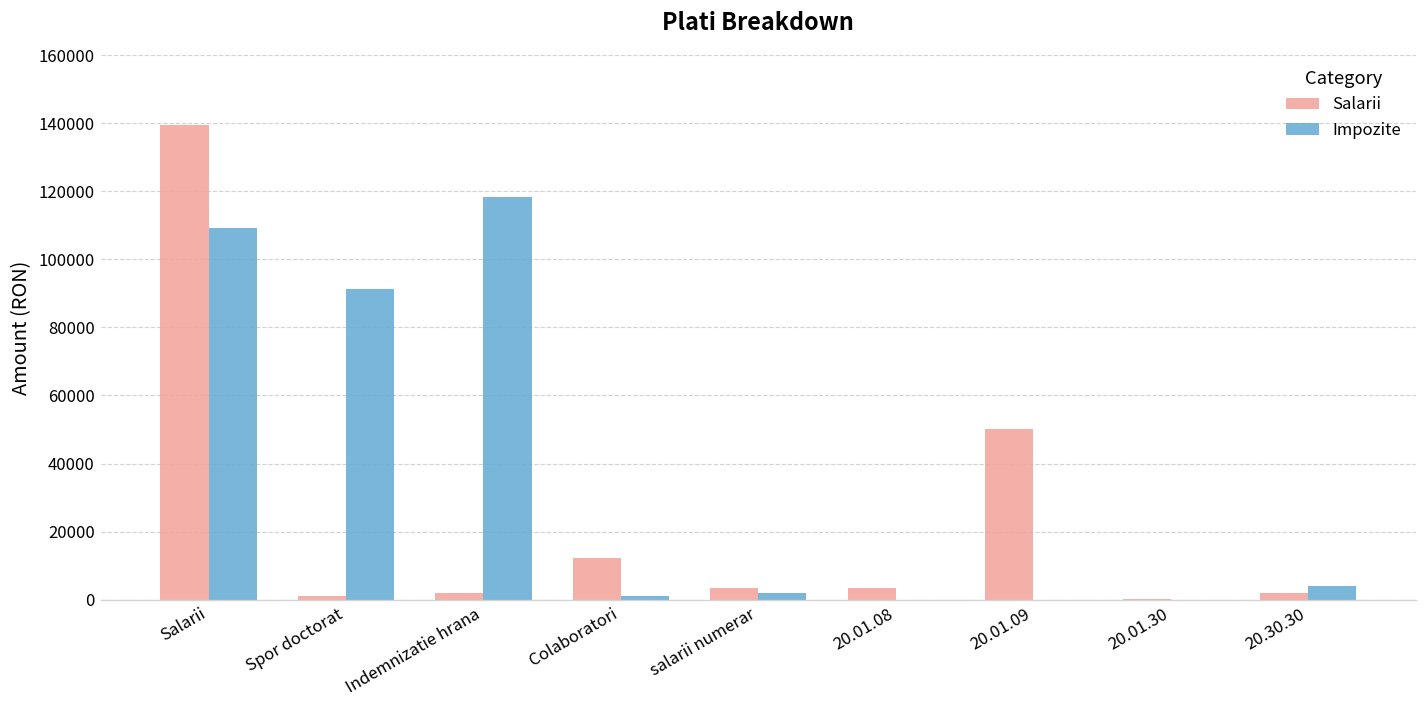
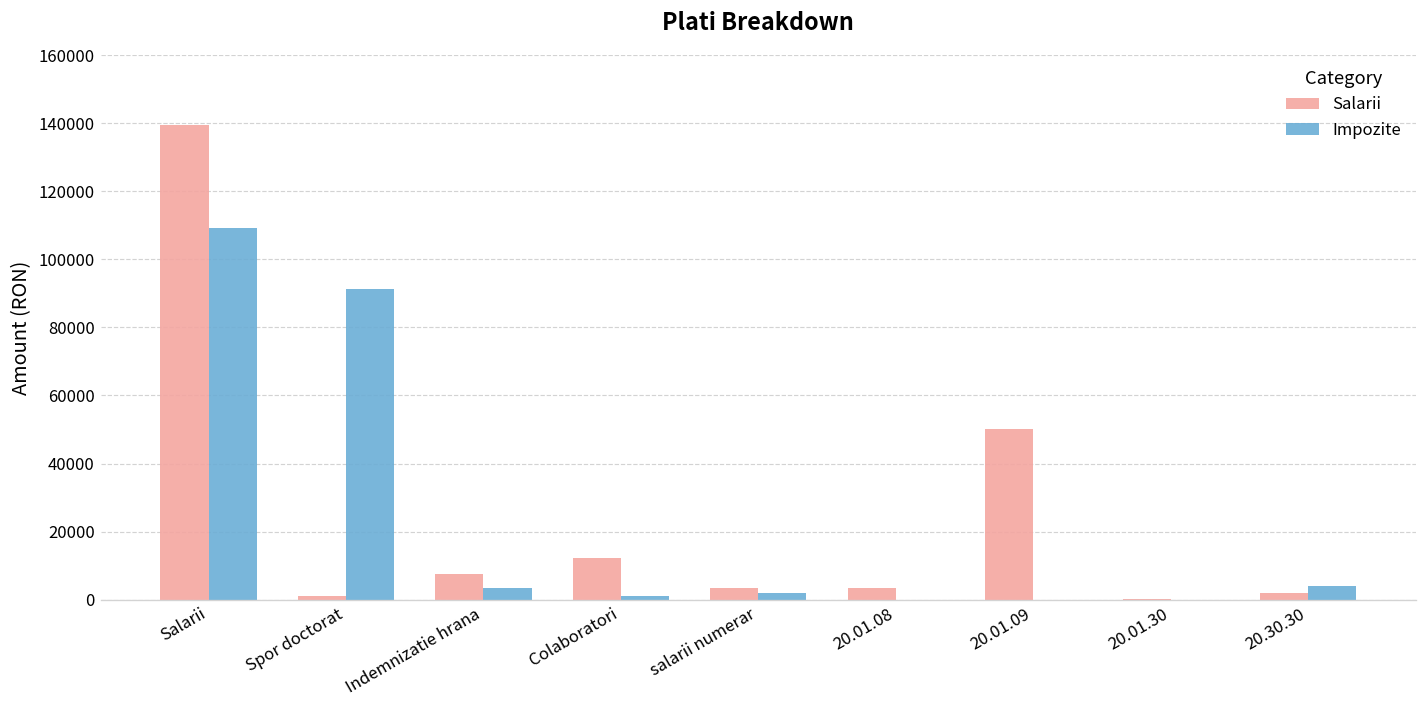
Salarii, Indemnizatie hrana: 2000 -> 8000
Impozite, Indemnizatie hrana: 118000 -> 4000
